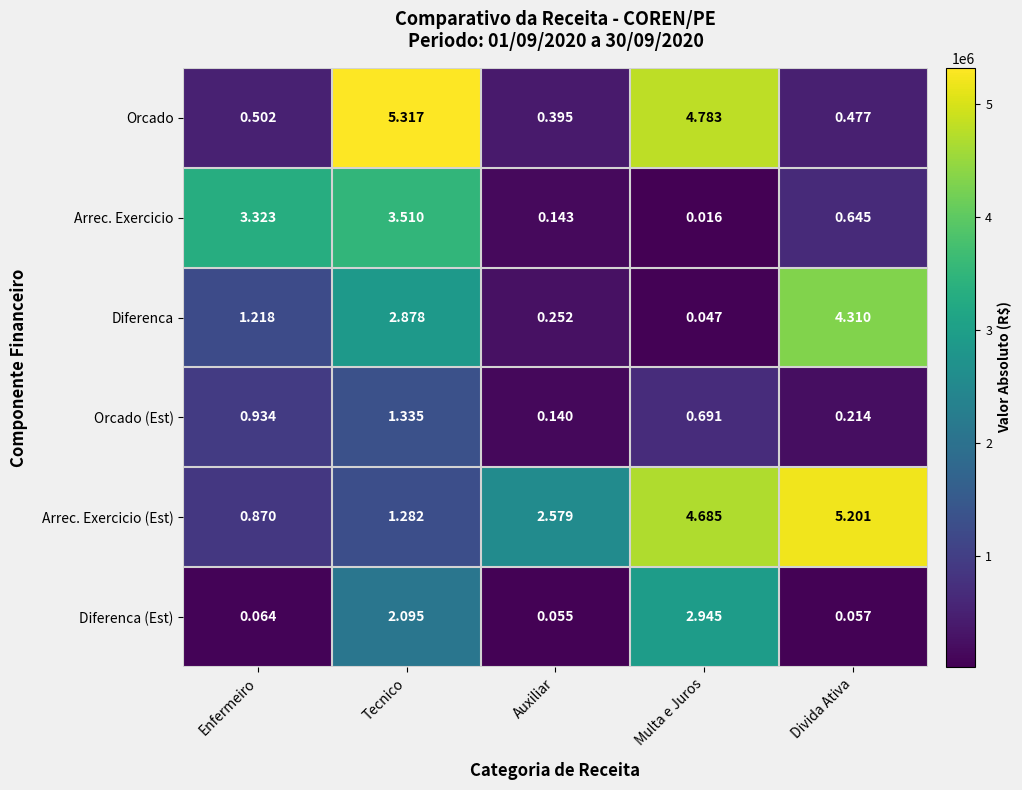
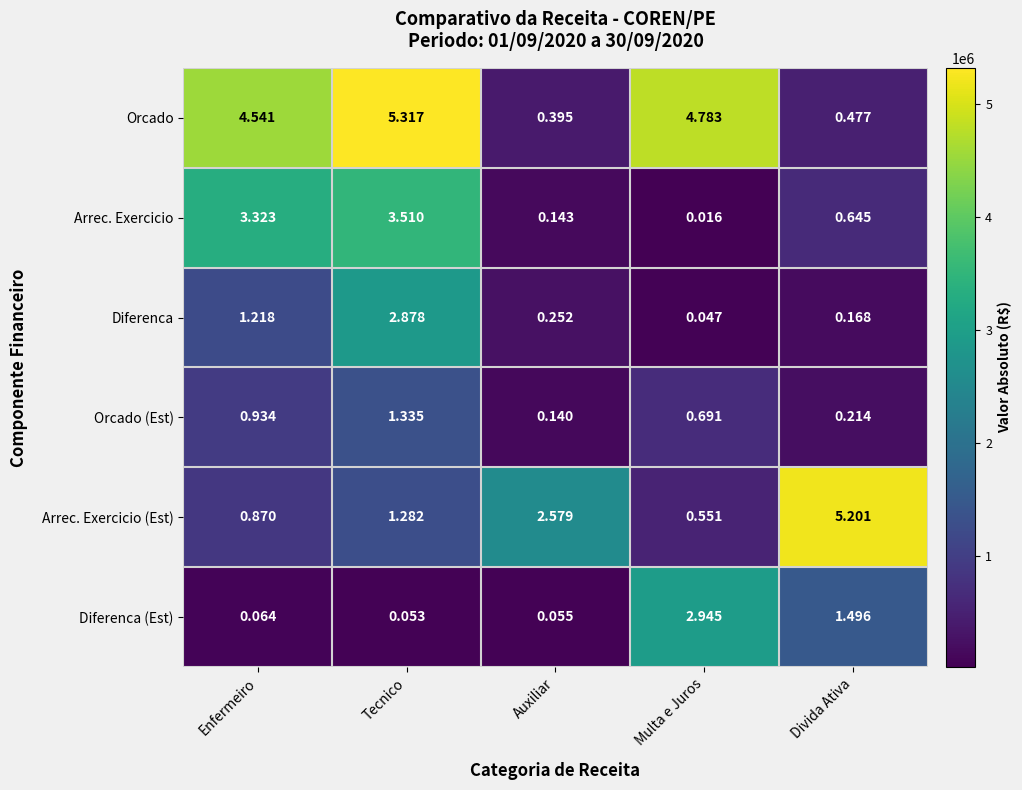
Orcado, Enfermeiro: 0.502 -> 4.541
Diferenca, Divida Ativa: 4.310 -> 0.168
Arrec. Exercicio (Est), Multa e Juros: 4.685 -> 0.551
Diferenca (Est), Tecnico: 2.095 -> 0.053
Diferenca (Est), Divida Ativa: 0.057 -> 1.496
